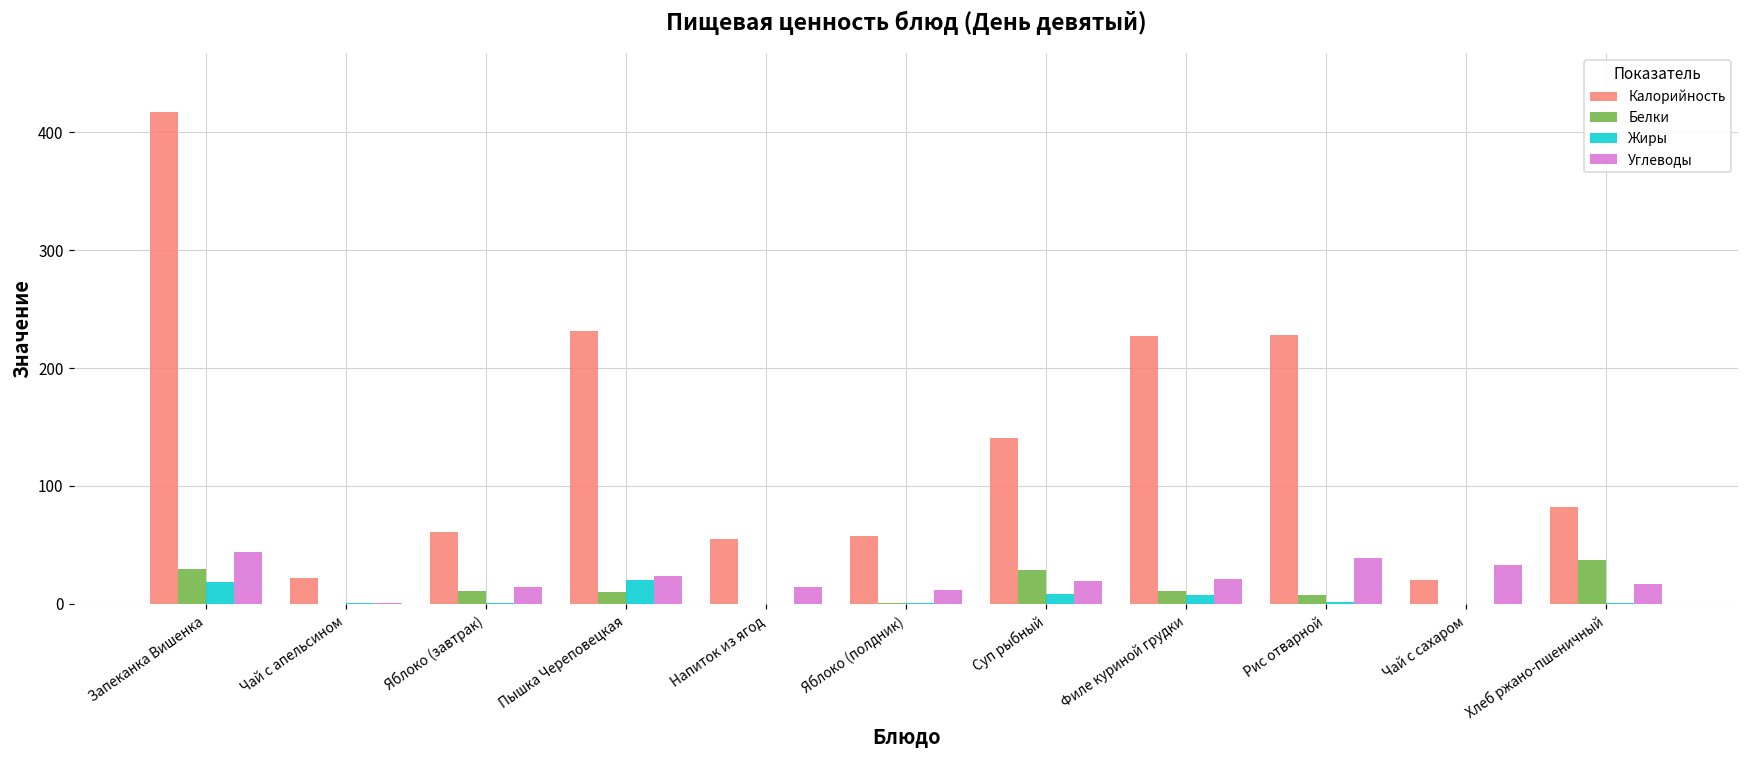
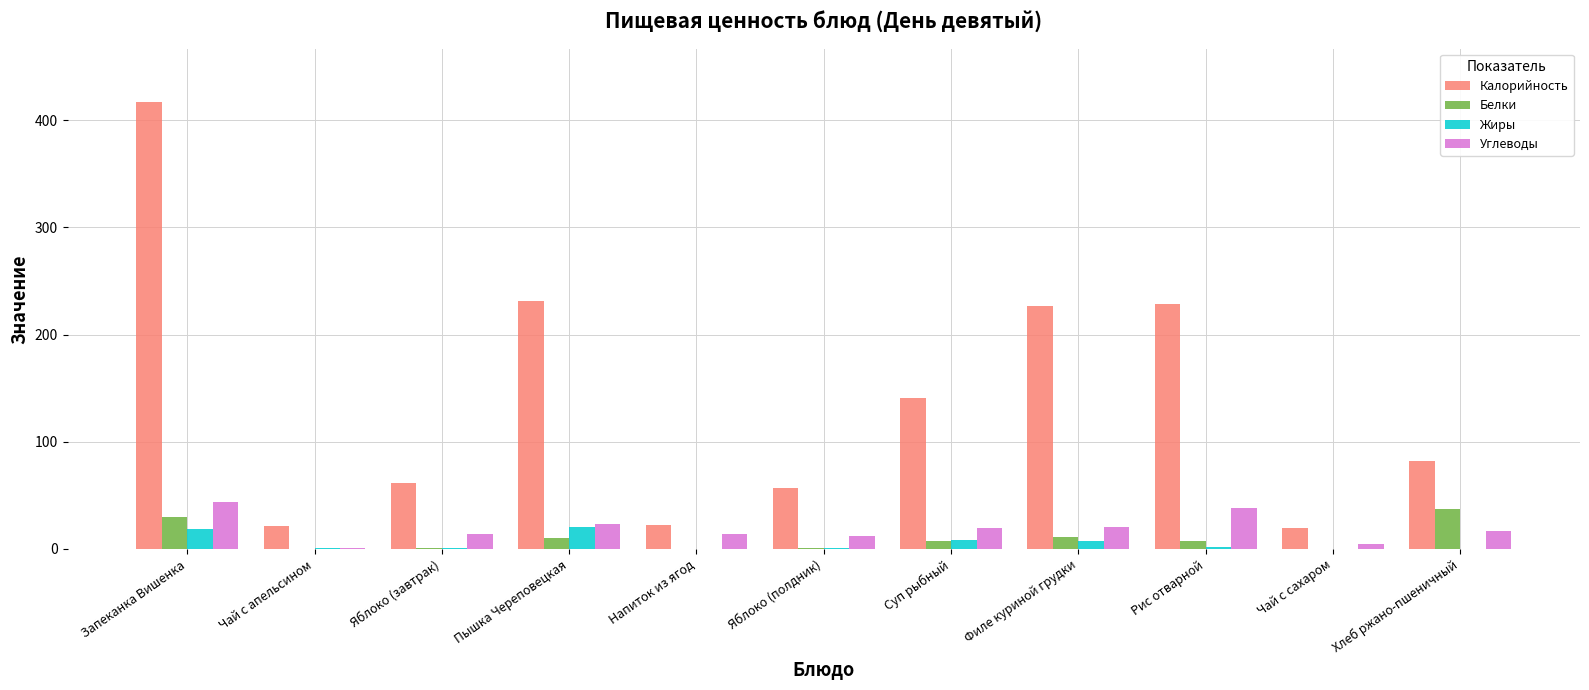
Белки, Яблоко (завтрак): 11 -> 1
Калорийность, Напиток из ягод: 55 -> 23
Белки, Суп рыбный: 29 -> 7
Углеводы, Чай с сахаром: 33 -> 5
